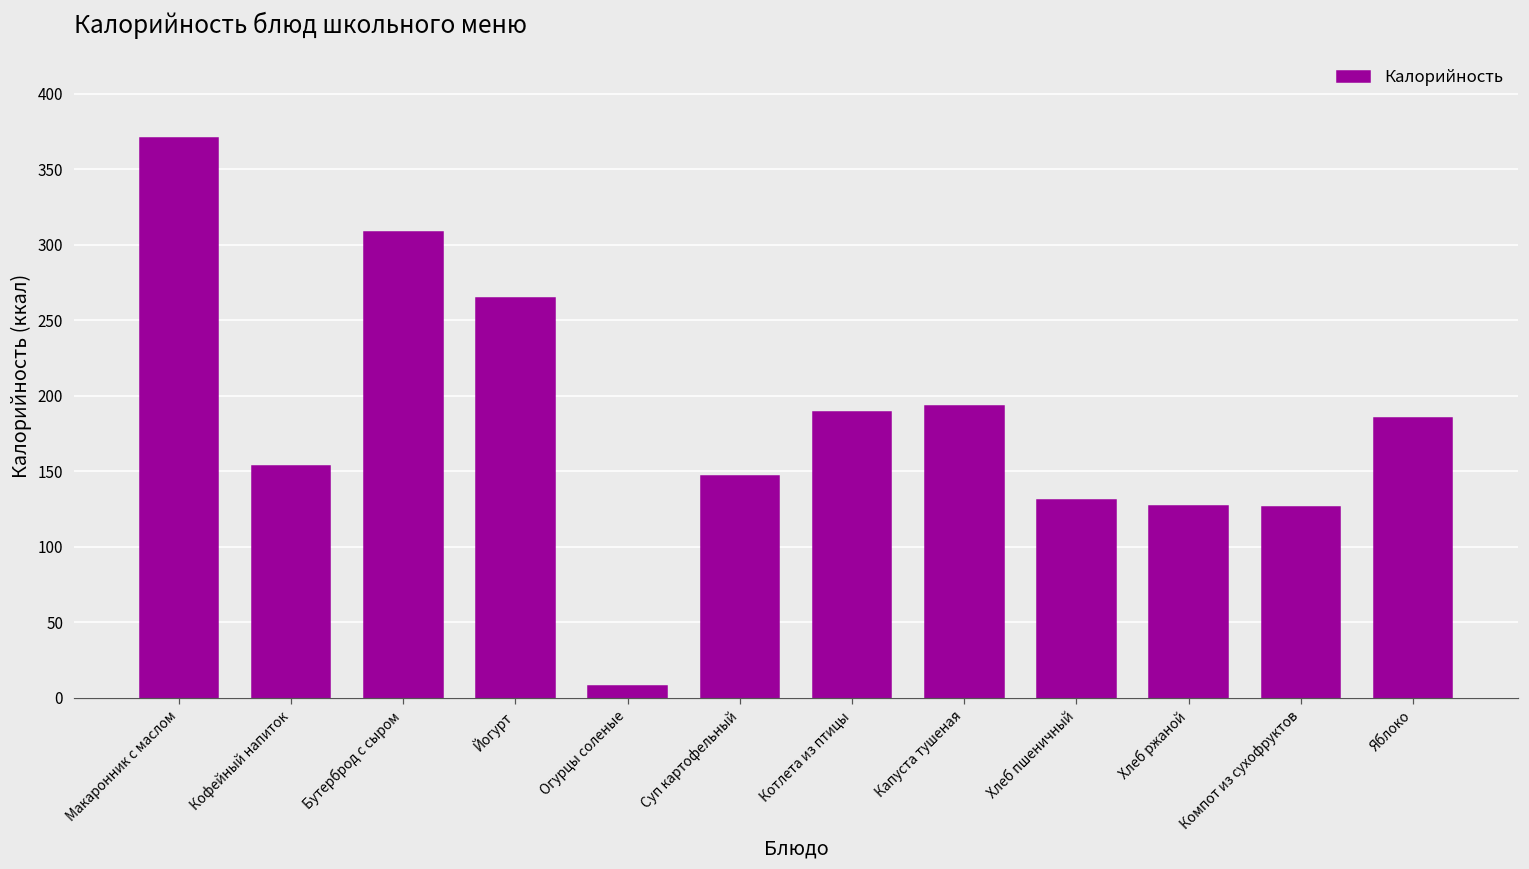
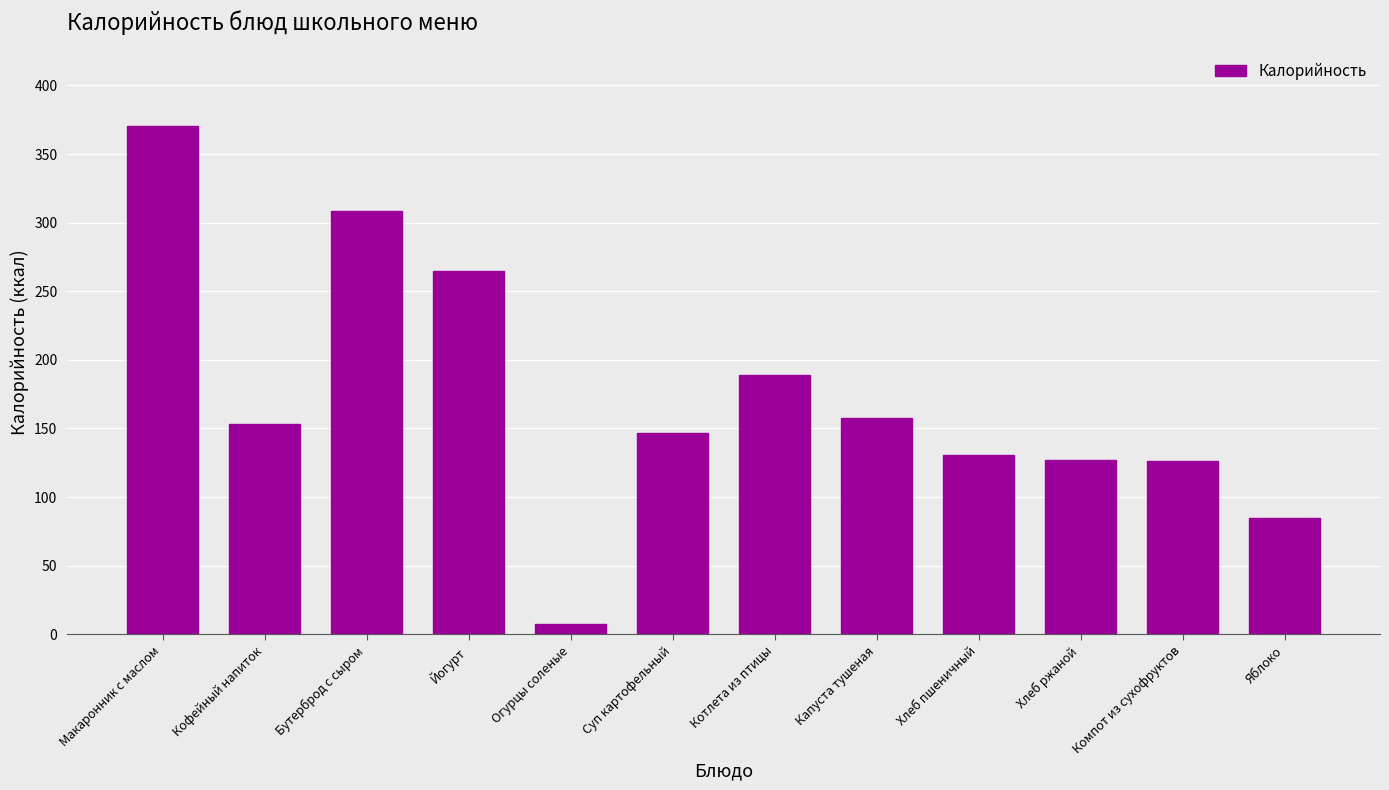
Капуста тушеная: 193 -> 158
Яблоко: 185 -> 85
